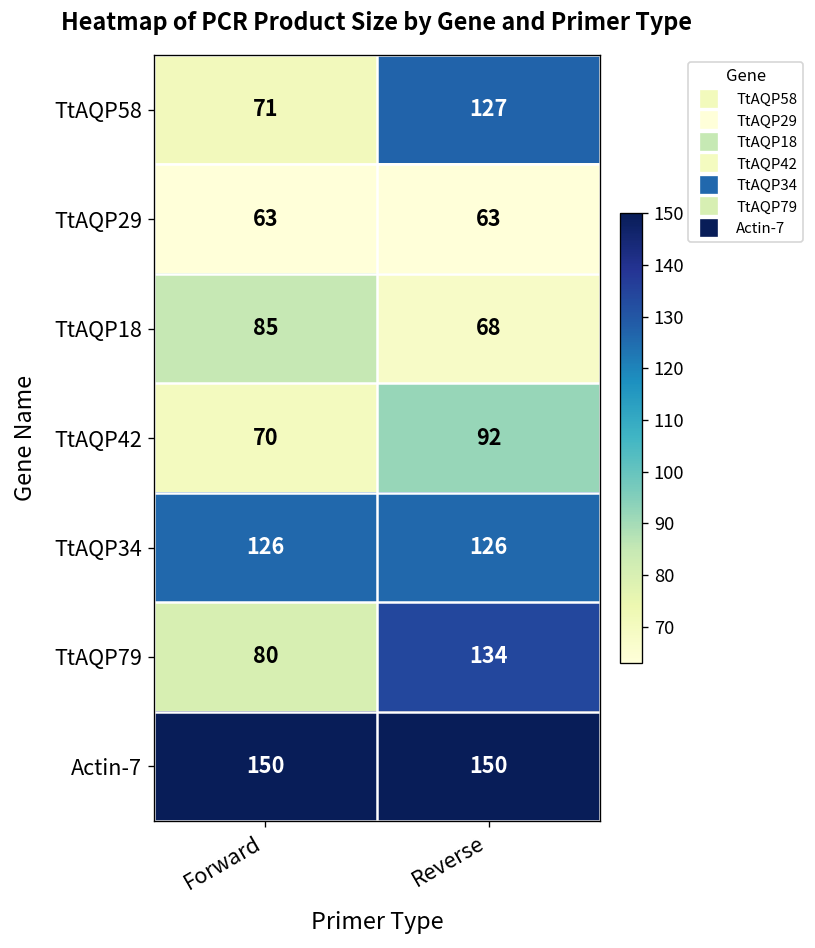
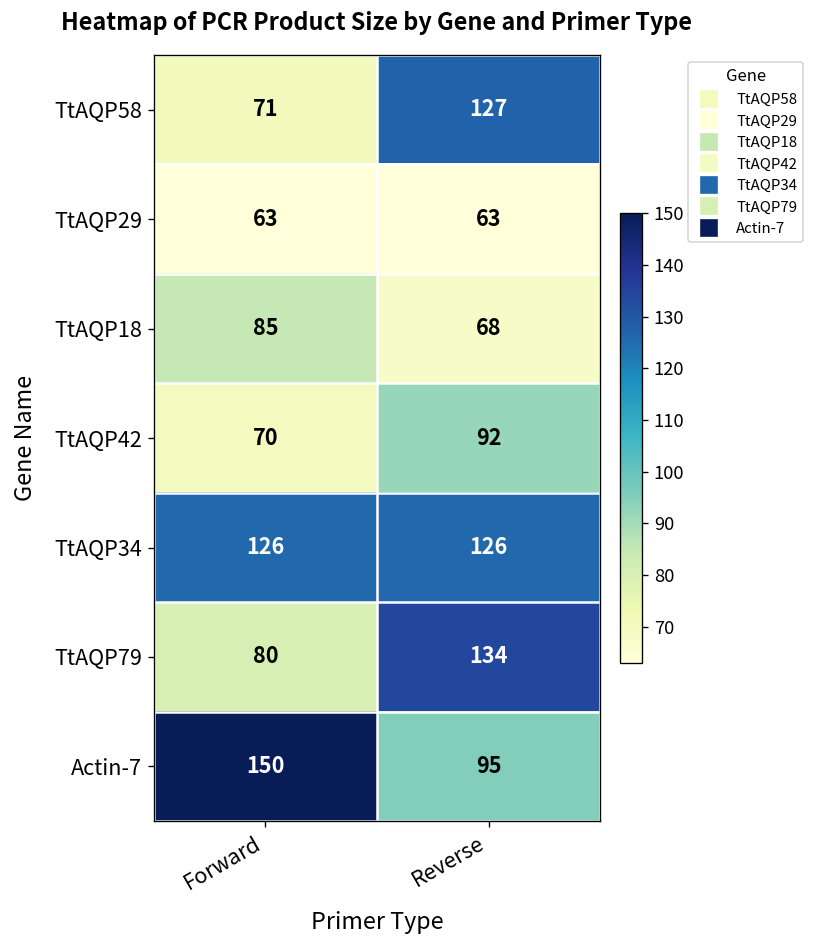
Actin-7, Reverse: 150 -> 95
